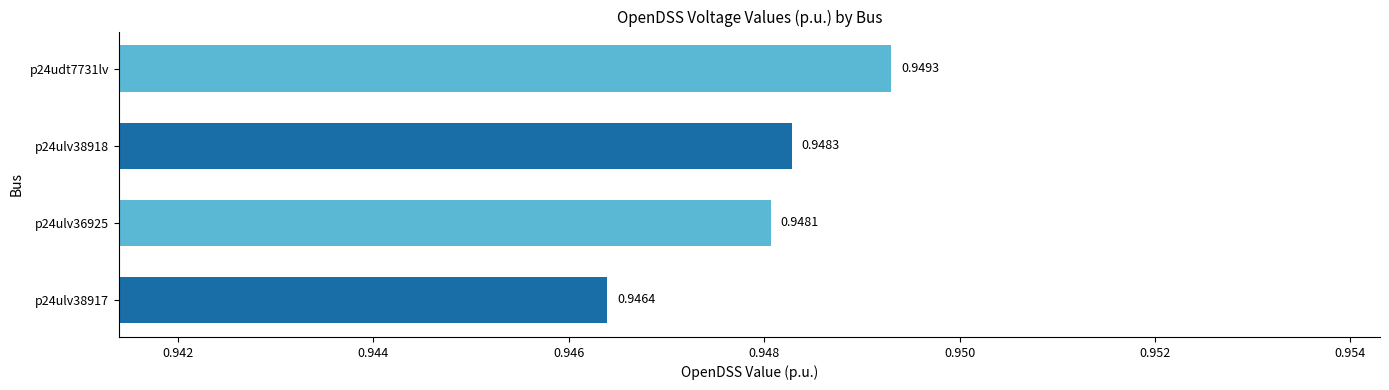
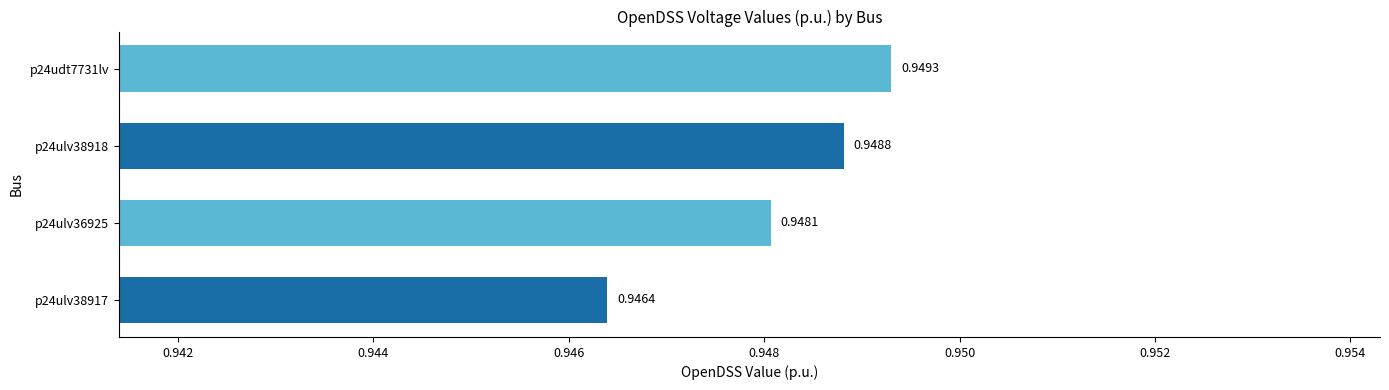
p24ulv38918: 0.9483 -> 0.9488
